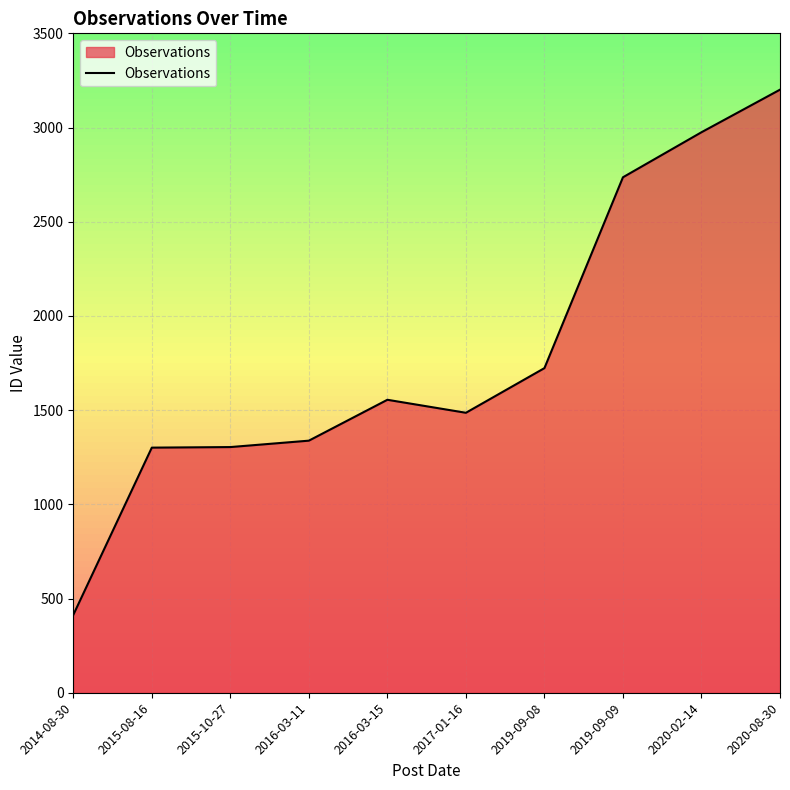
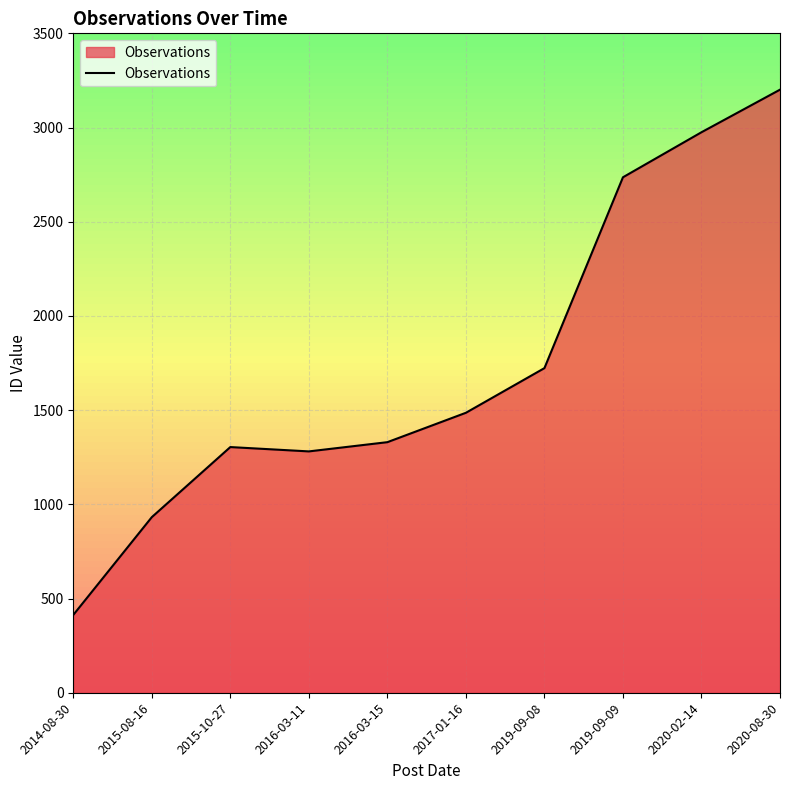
2015-08-16: 1300 -> 930
2016-03-11: 1340 -> 1280
2016-03-15: 1560 -> 1330
